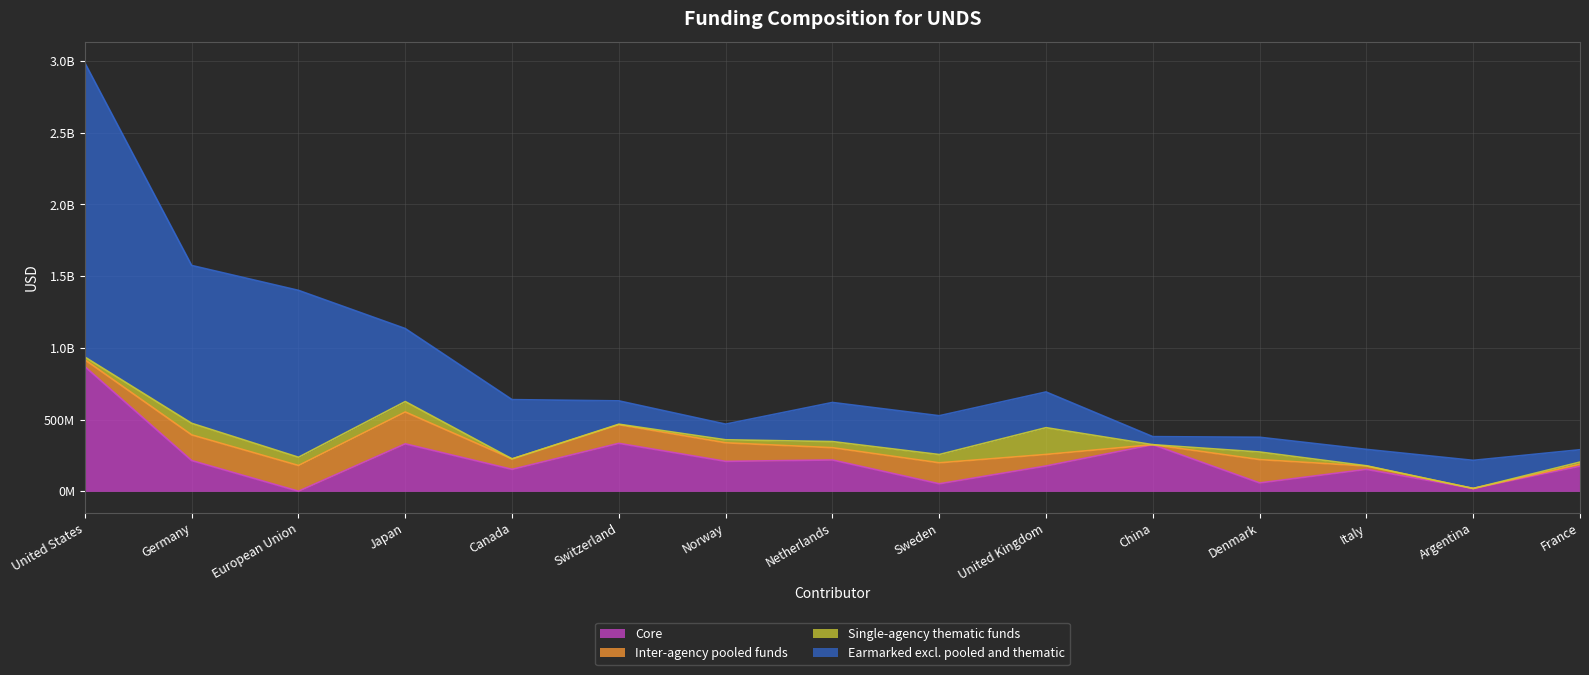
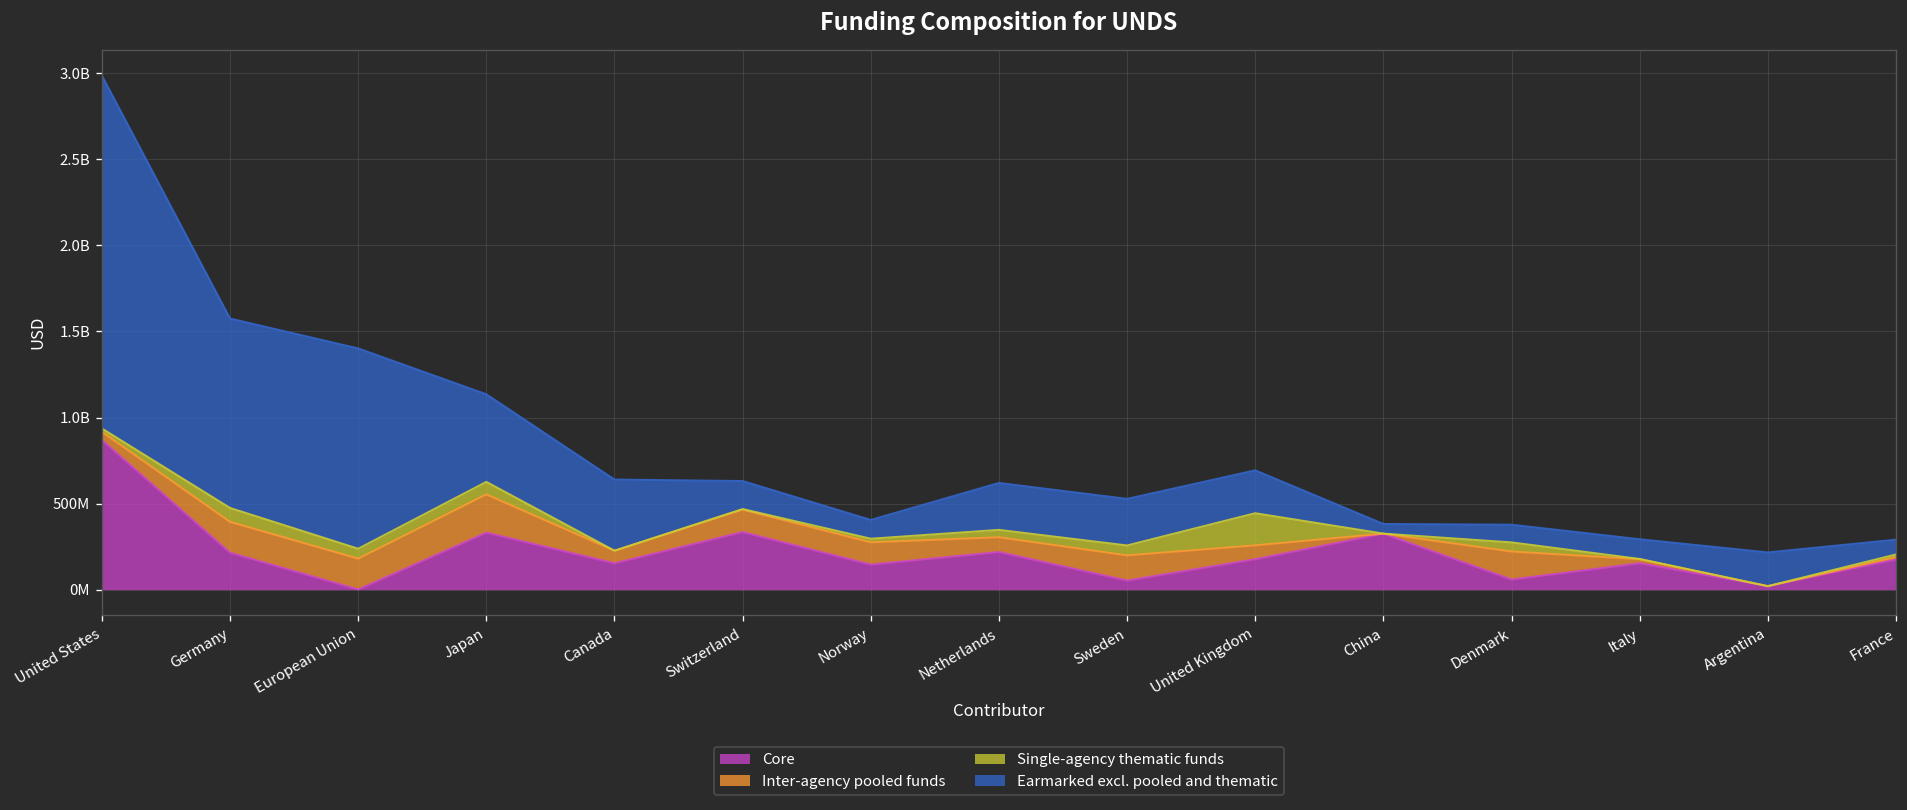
Core, Norway: 210000000 -> 150000000
